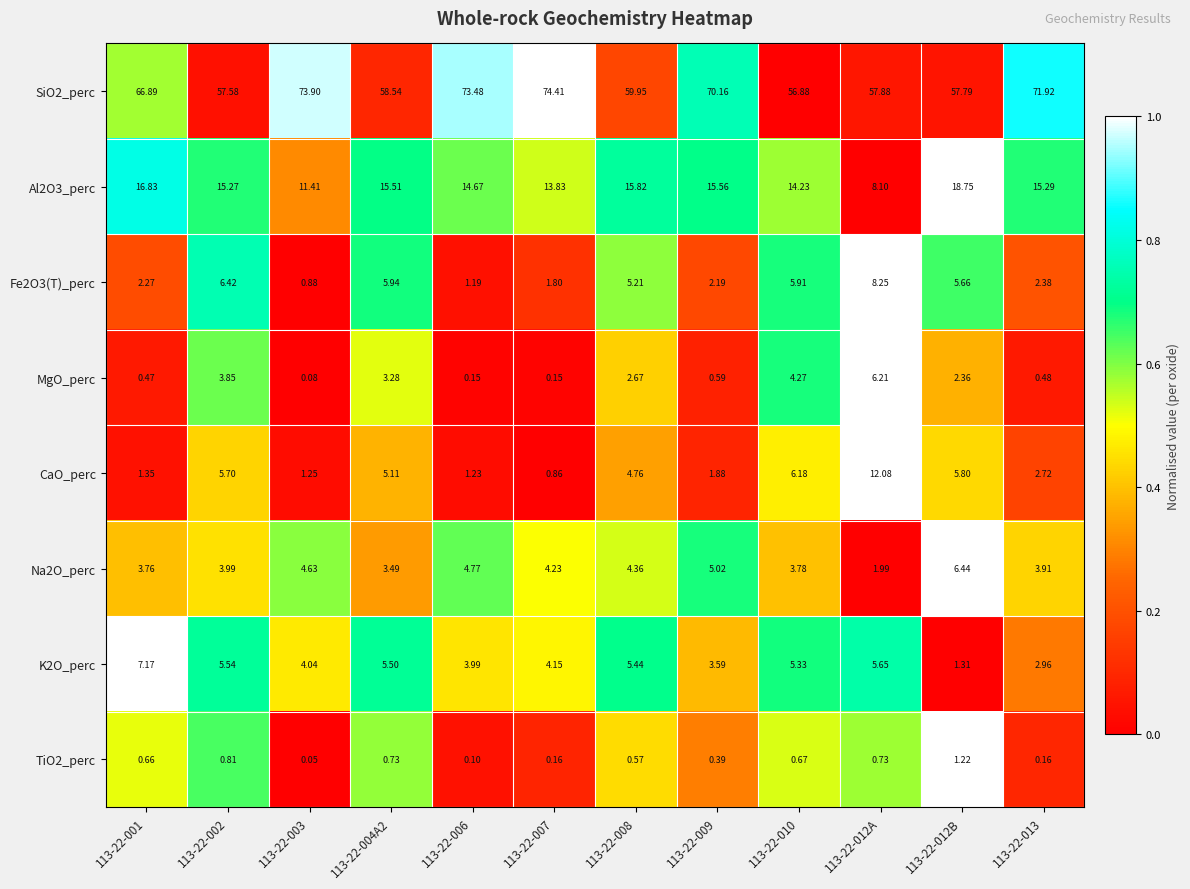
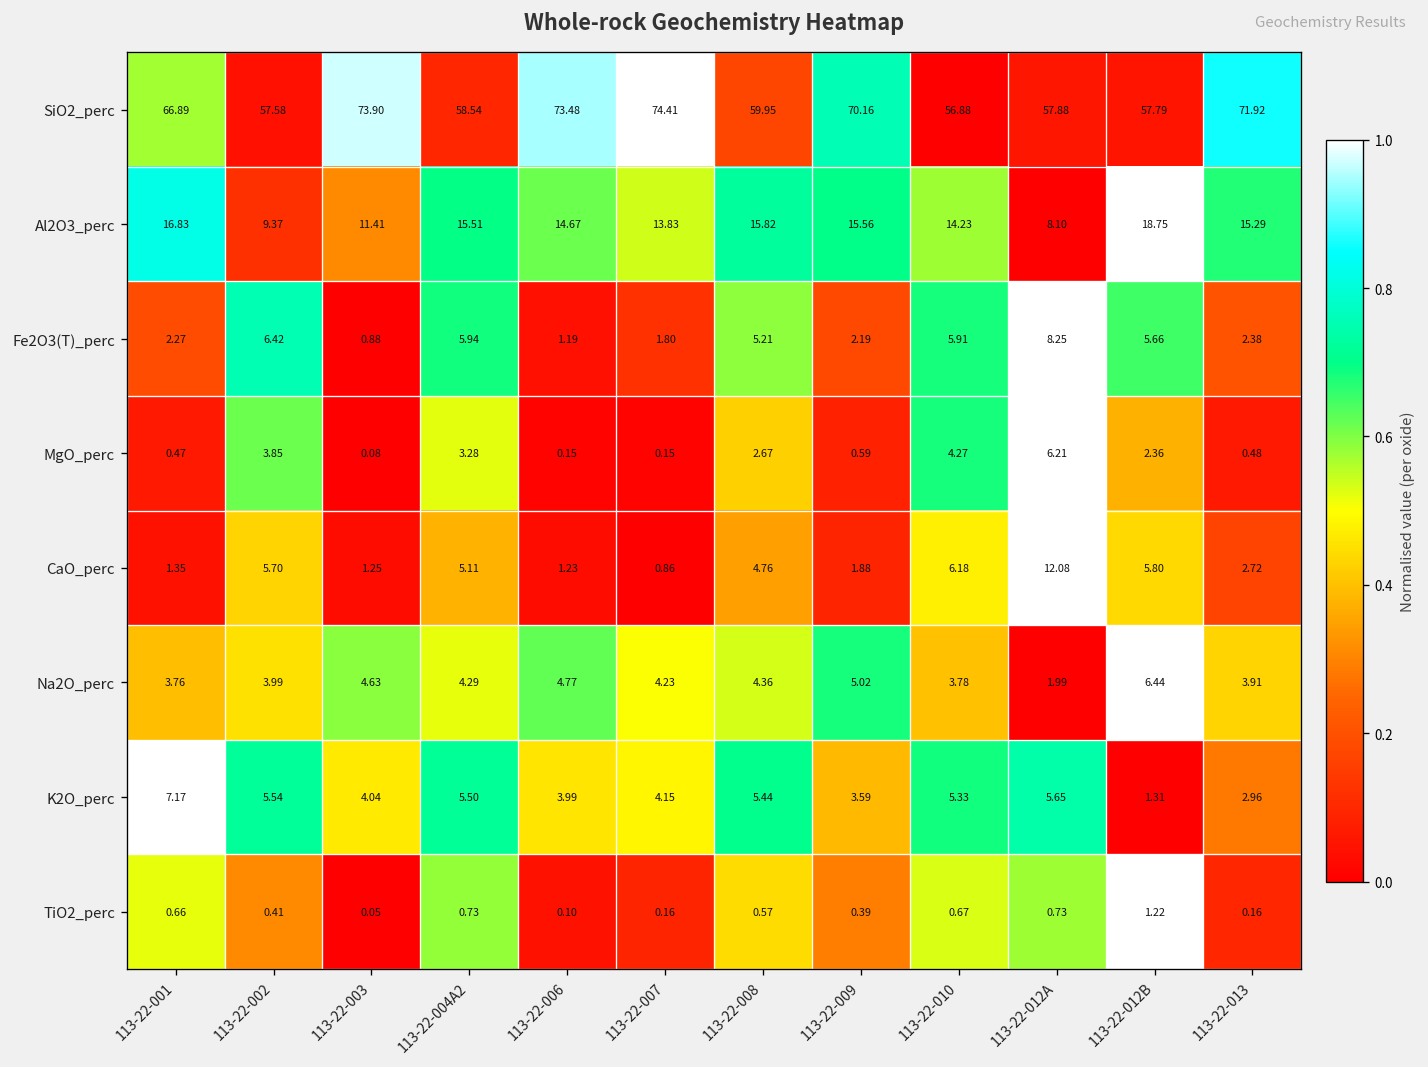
Al2O3_perc, 113-22-002: 15.27 -> 9.37
Na2O_perc, 113-22-004A2: 3.49 -> 4.29
TiO2_perc, 113-22-002: 0.81 -> 0.41
